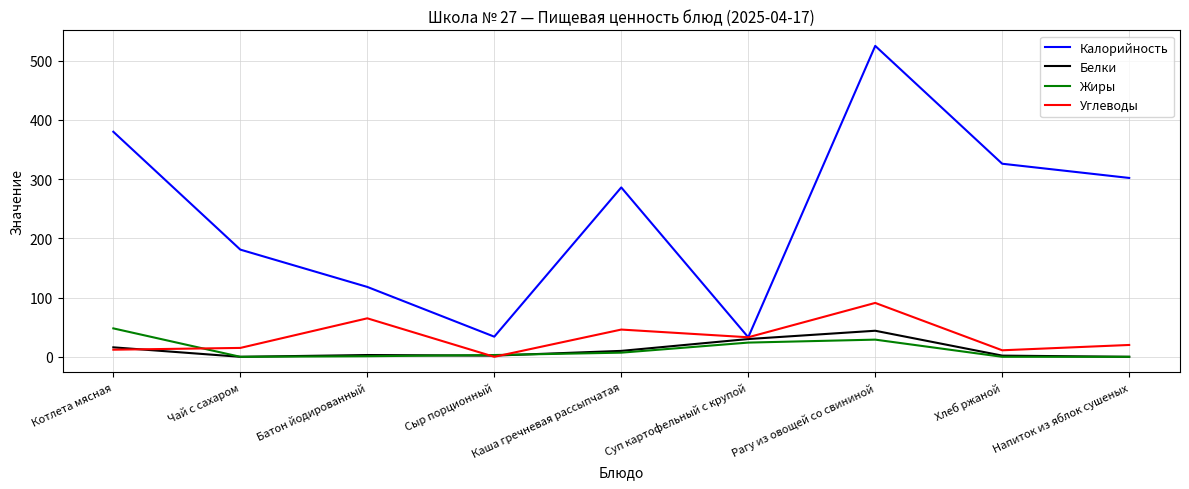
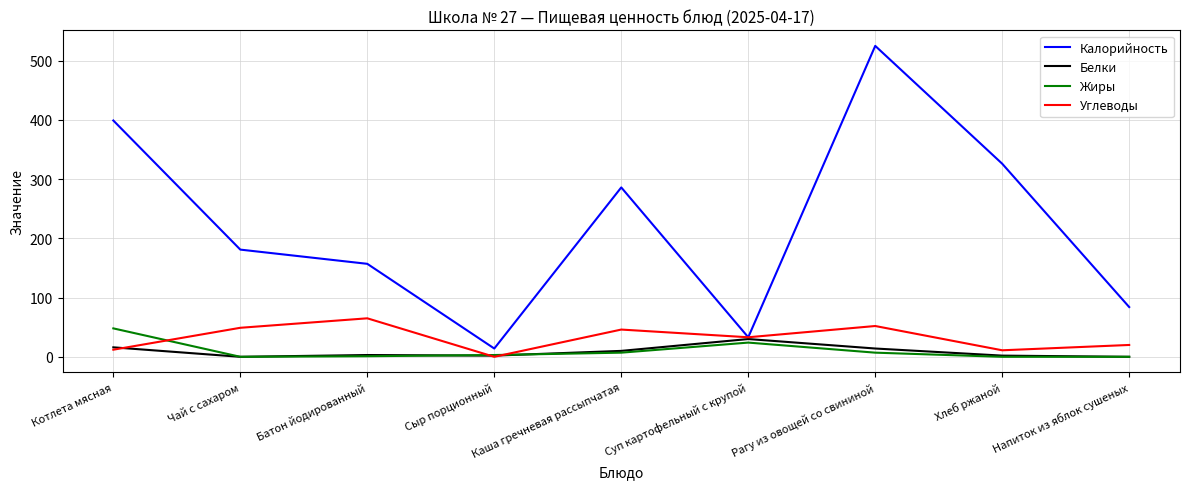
Калорийность, Котлета мясная: 380 -> 400
Углеводы, Чай с сахаром: 20 -> 50
Калорийность, Батон йодированный: 120 -> 160
Калорийность, Сыр порционный: 30 -> 10
Белки, Рагу из овощей со свининой: 40 -> 10
Жиры, Рагу из овощей со свининой: 30 -> 10
Углеводы, Рагу из овощей со свининой: 90 -> 50
Калорийность, Напиток из яблок сушеных: 300 -> 80
